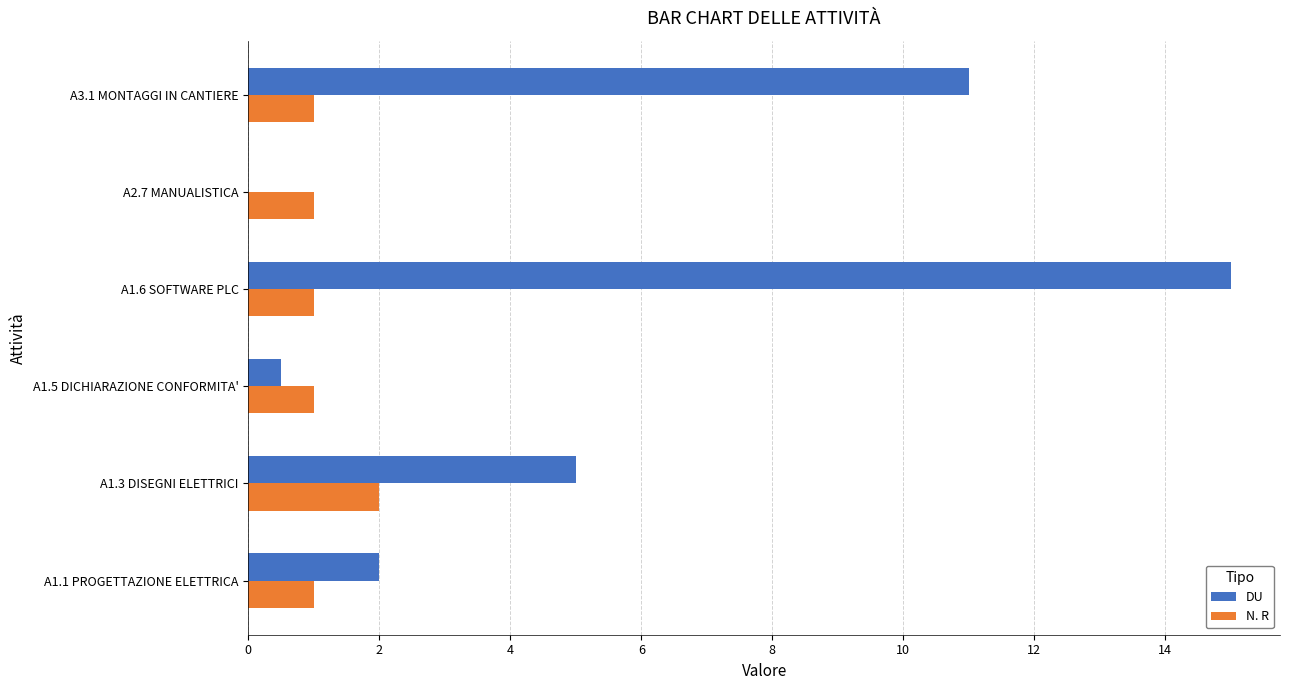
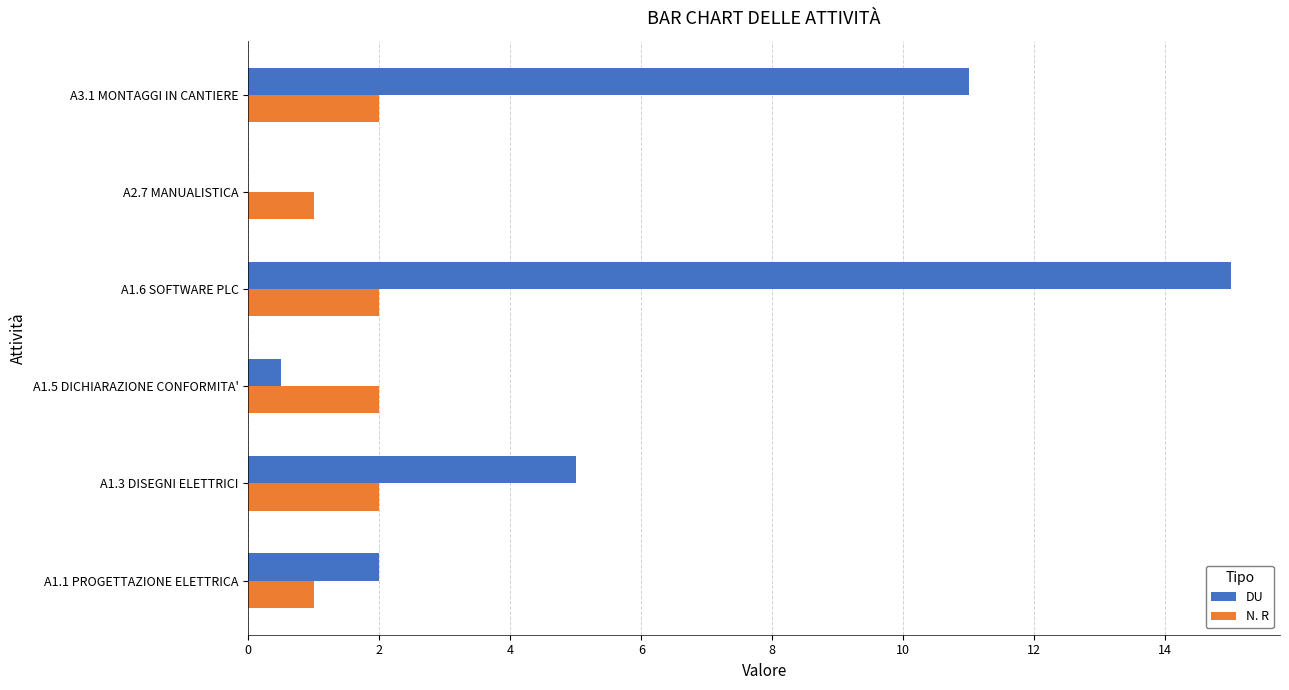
N. R, A3.1 MONTAGGI IN CANTIERE: 1 -> 2
N. R, A1.6 SOFTWARE PLC: 1 -> 2
N. R, A1.5 DICHIARAZIONE CONFORMITA': 1 -> 2
